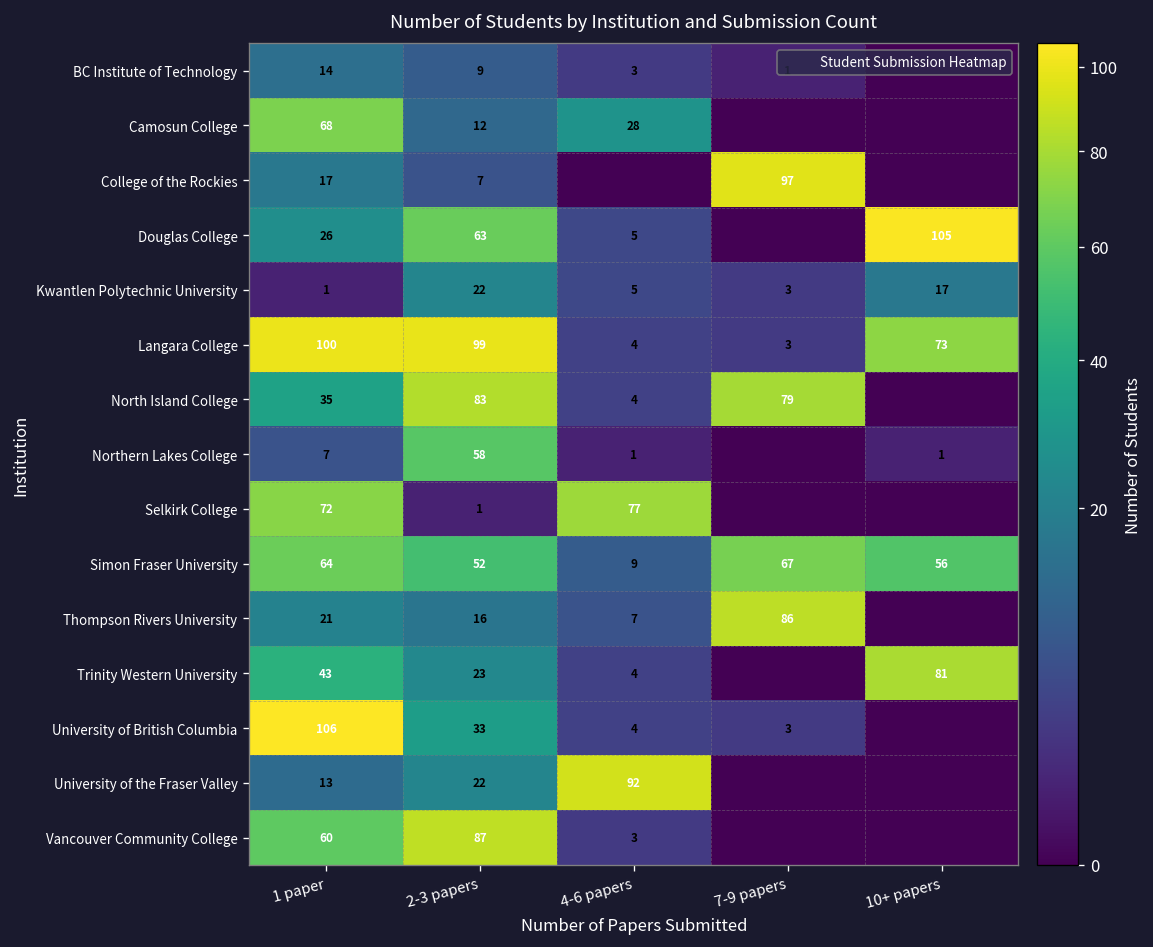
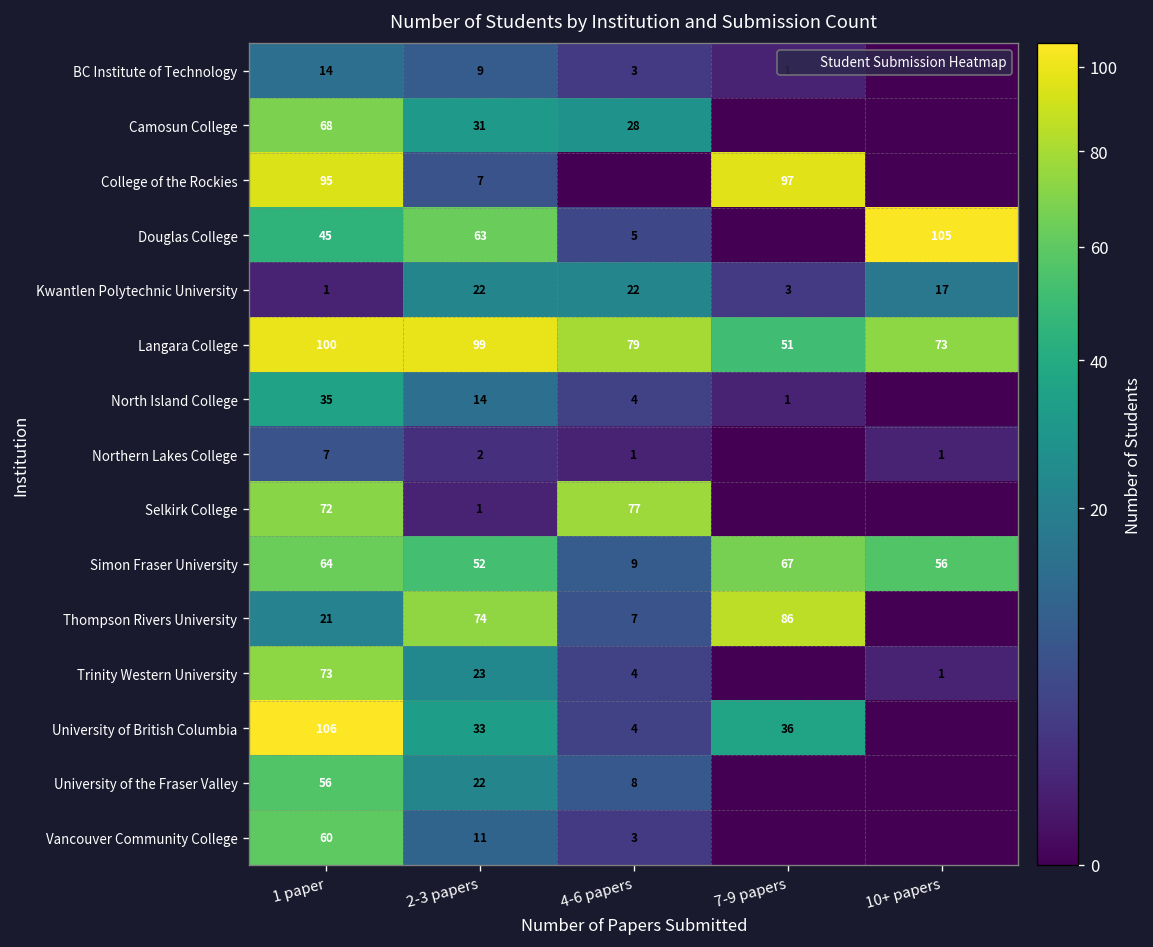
Camosun College, 2-3 papers: 12 -> 31
College of the Rockies, 1 paper: 17 -> 95
Douglas College, 1 paper: 26 -> 45
Kwantlen Polytechnic University, 4-6 papers: 5 -> 22
Langara College, 4-6 papers: 4 -> 79
Langara College, 7-9 papers: 3 -> 51
North Island College, 2-3 papers: 83 -> 14
North Island College, 7-9 papers: 79 -> 1
Northern Lakes College, 2-3 papers: 58 -> 2
Thompson Rivers University, 2-3 papers: 16 -> 74
Trinity Western University, 1 paper: 43 -> 73
Trinity Western University, 10+ papers: 81 -> 1
University of British Columbia, 7-9 papers: 3 -> 36
University of the Fraser Valley, 1 paper: 13 -> 56
University of the Fraser Valley, 4-6 papers: 92 -> 8
Vancouver Community College, 2-3 papers: 87 -> 11
